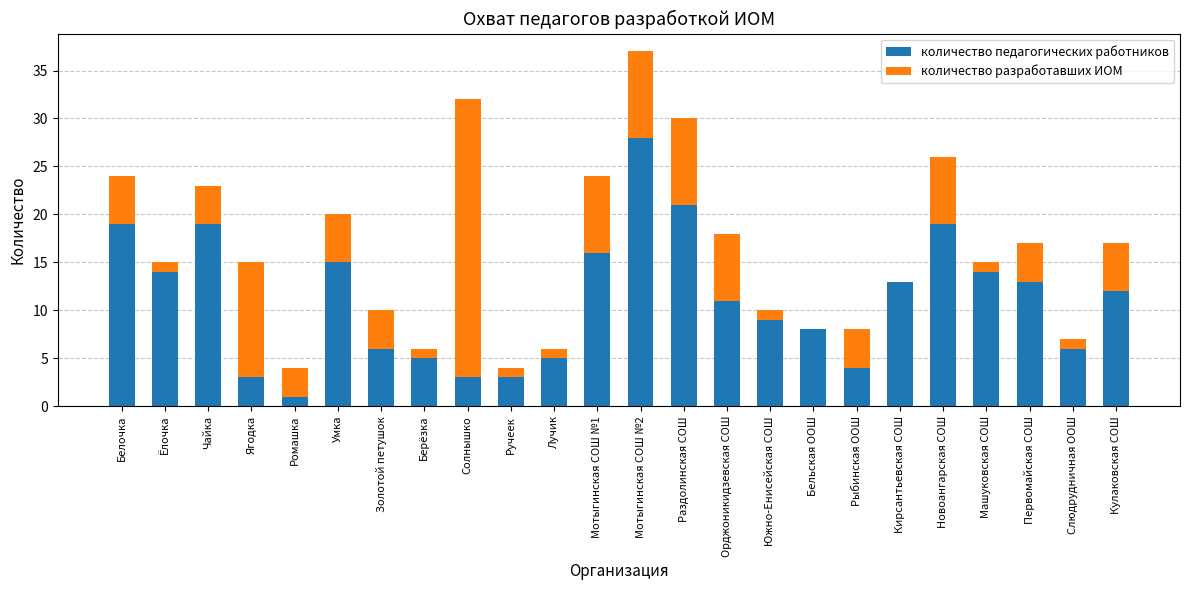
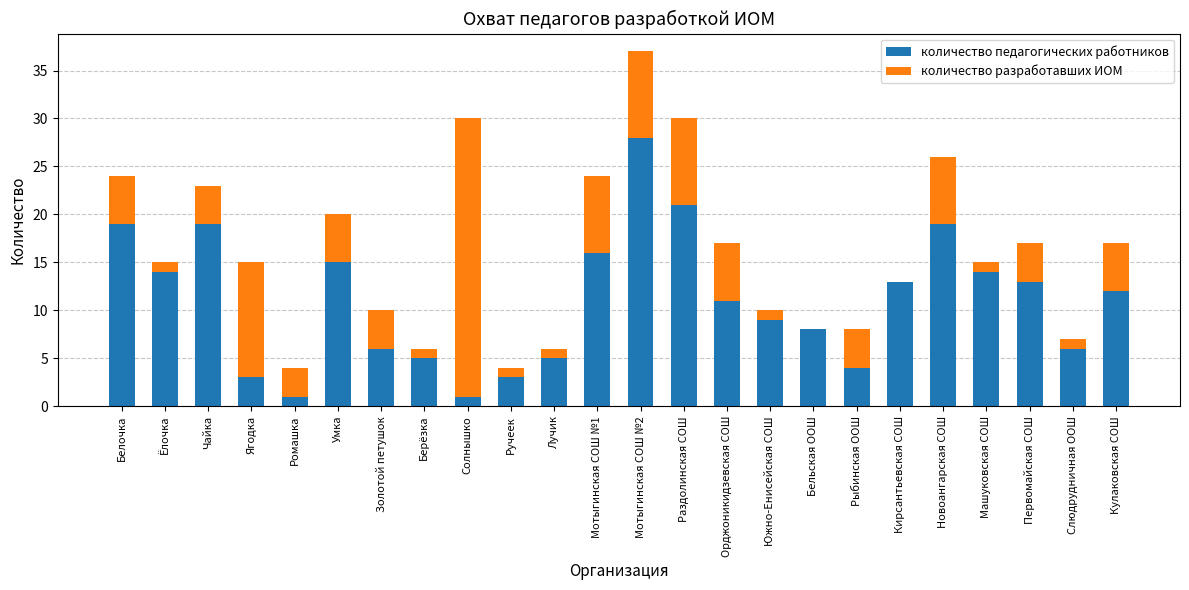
количество педагогических работников, Солнышко: 3 -> 1
количество разработавших ИОМ, Орджоникидзевская СОШ: 7 -> 6
